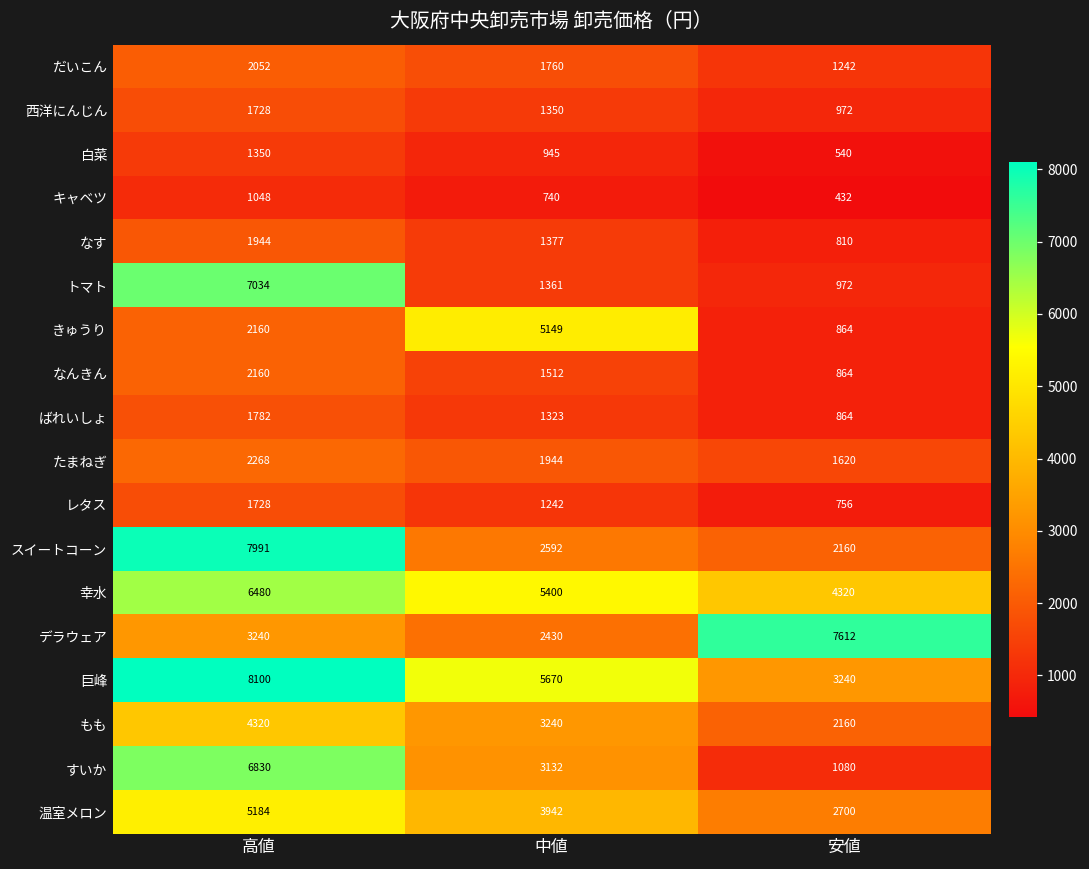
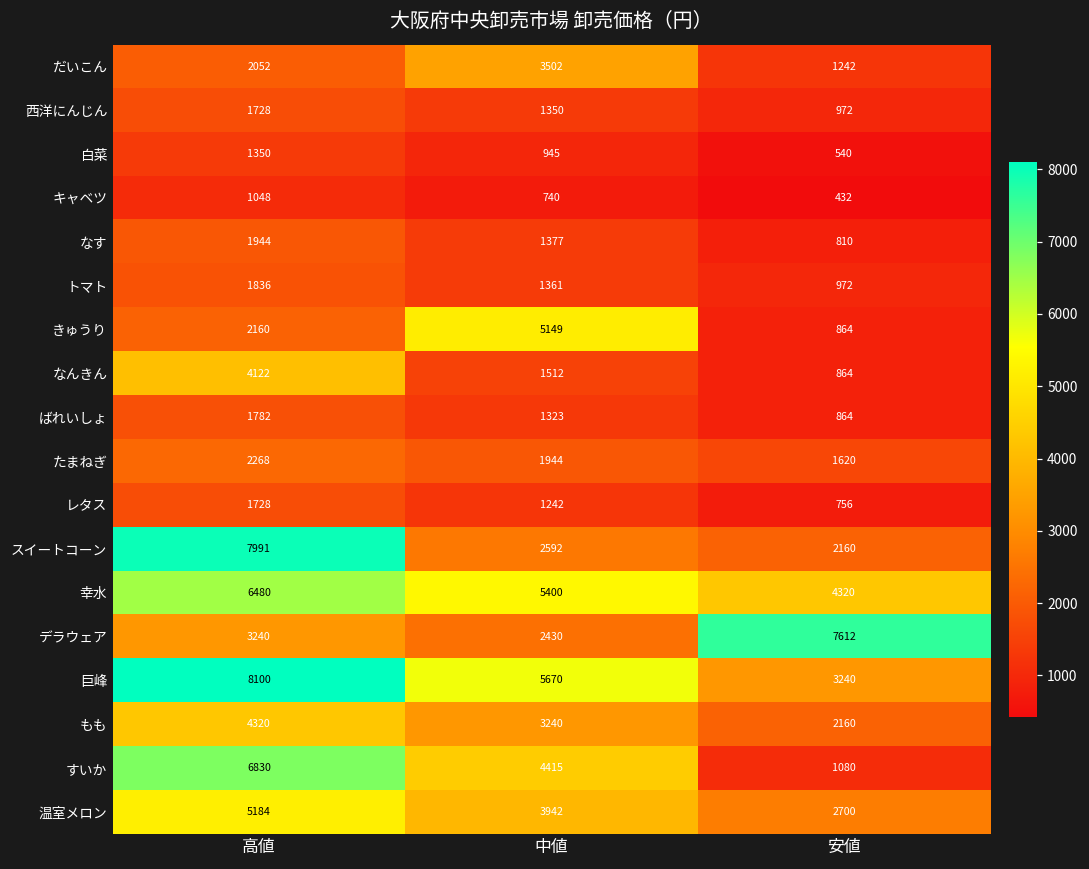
だいこん, 中値: 1760 -> 3502
トマト, 高値: 7034 -> 1836
なんきん, 高値: 2160 -> 4122
すいか, 中値: 3132 -> 4415
